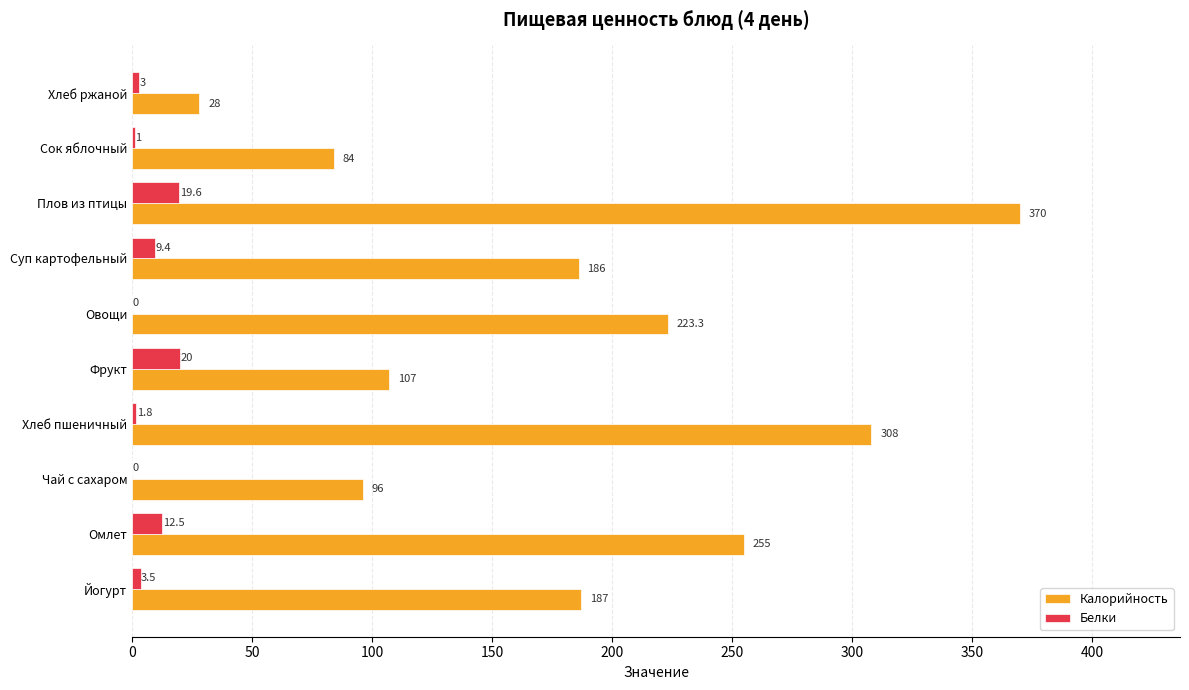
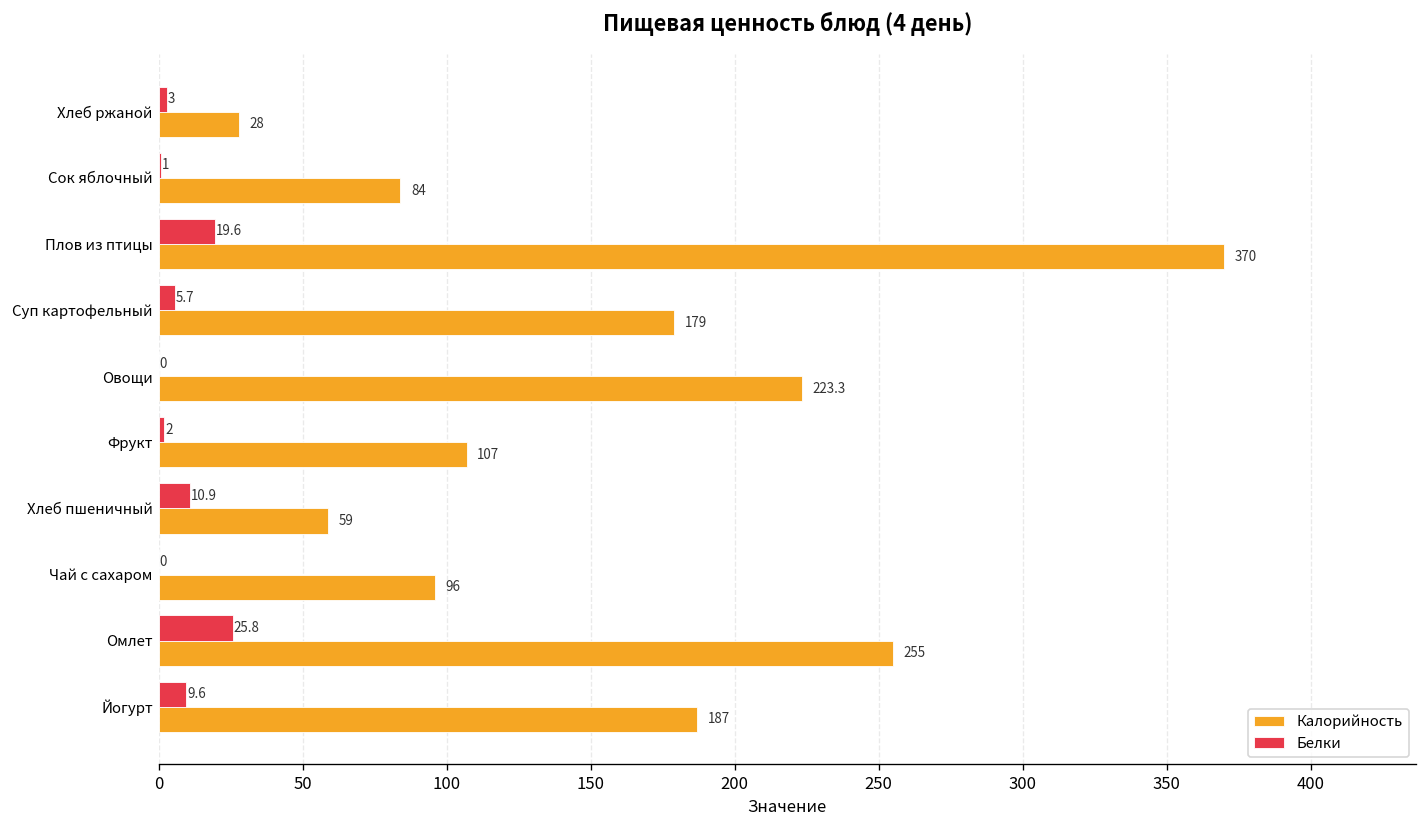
Белки, Суп картофельный: 9.4 -> 5.7
Калорийность, Суп картофельный: 186 -> 179
Белки, Фрукт: 20 -> 2
Белки, Хлеб пшеничный: 1.8 -> 10.9
Калорийность, Хлеб пшеничный: 308 -> 59
Белки, Омлет: 12.5 -> 25.8
Белки, Йогурт: 3.5 -> 9.6
